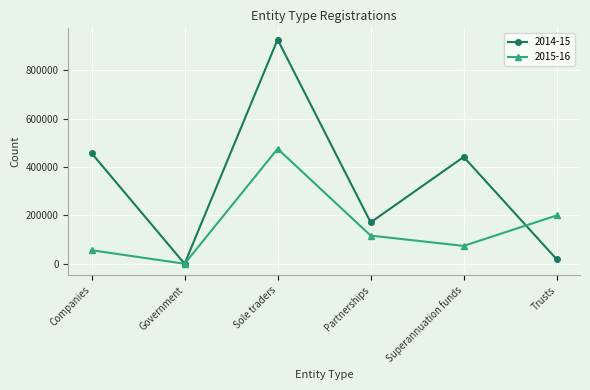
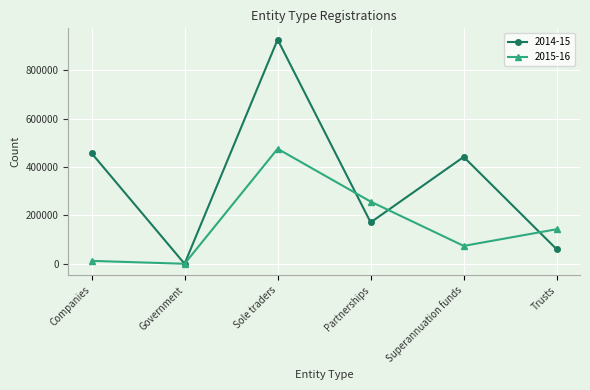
2015-16, Companies: 60000 -> 10000
2015-16, Partnerships: 120000 -> 260000
2014-15, Trusts: 20000 -> 60000
2015-16, Trusts: 200000 -> 140000
